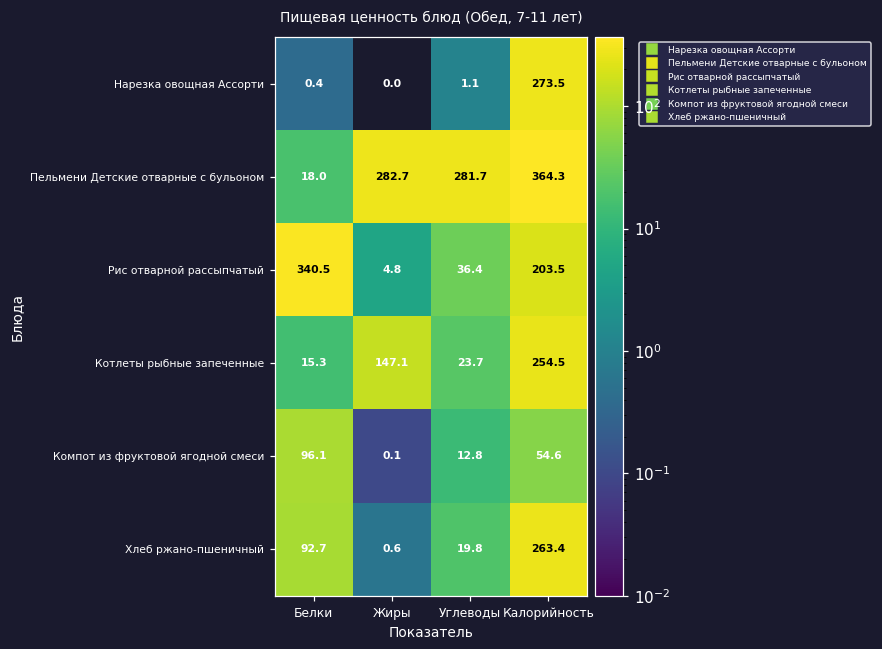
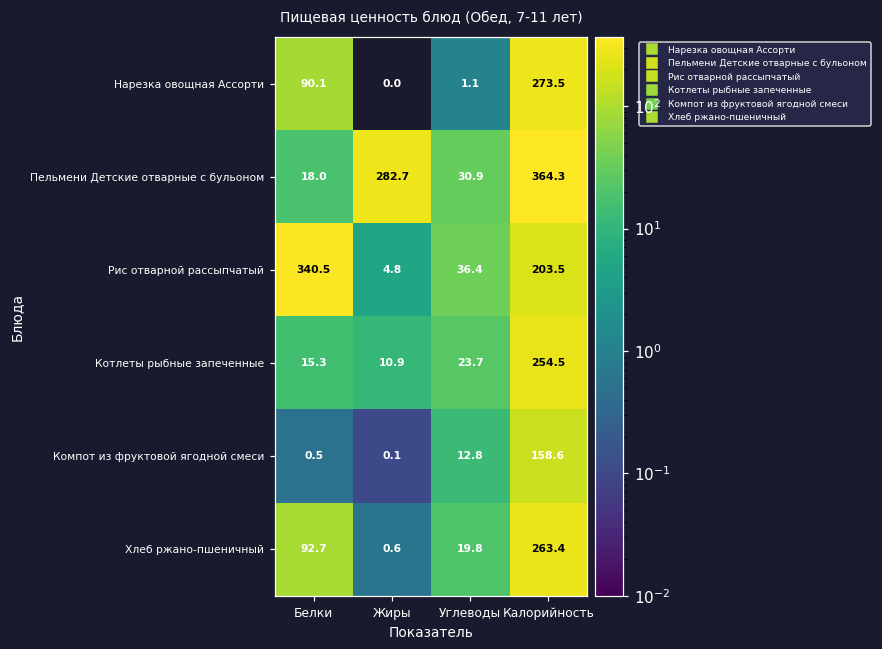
Нарезка овощная Ассорти, Белки: 0.4 -> 90.1
Пельмени Детские отварные с бульоном, Углеводы: 281.7 -> 30.9
Котлеты рыбные запеченные, Жиры: 147.1 -> 10.9
Компот из фруктовой ягодной смеси, Белки: 96.1 -> 0.5
Компот из фруктовой ягодной смеси, Калорийность: 54.6 -> 158.6
